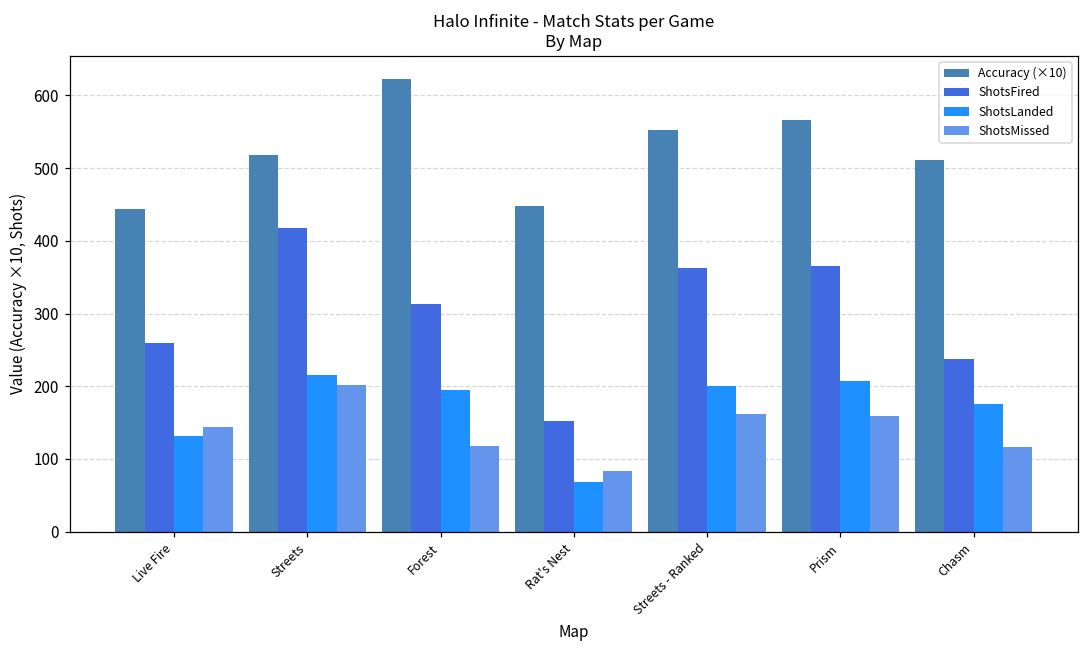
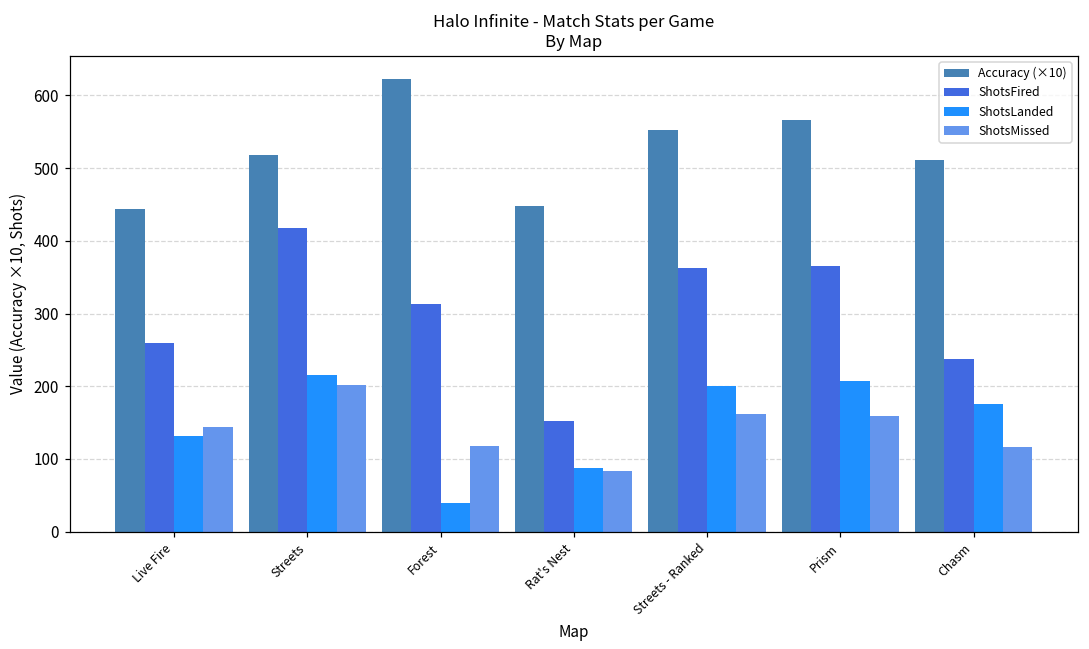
ShotsLanded, Forest: 200 -> 40
ShotsLanded, Rat's Nest: 70 -> 90
